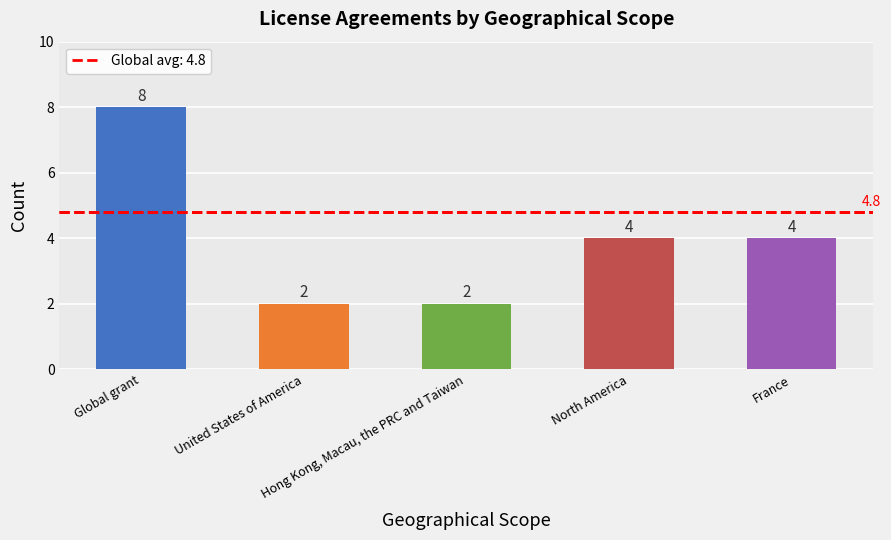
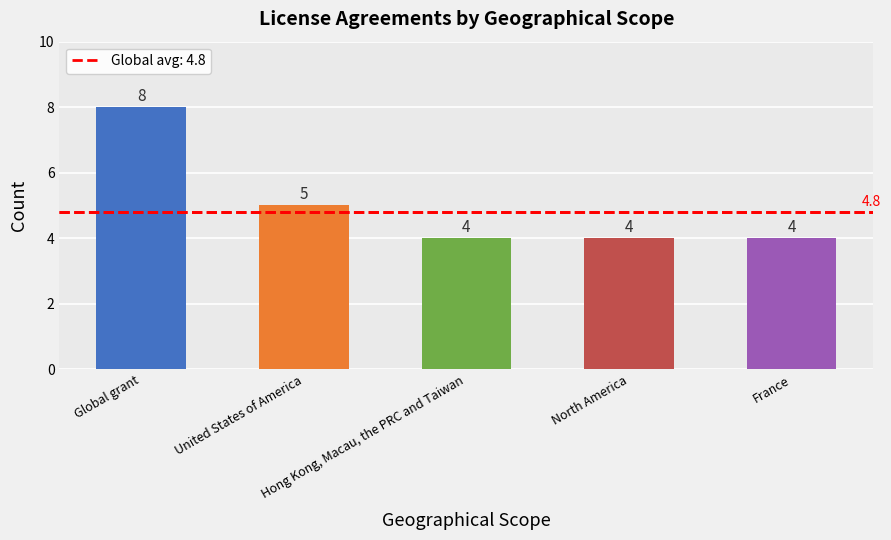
United States of America: 2 -> 5
Hong Kong, Macau, the PRC and Taiwan: 2 -> 4
